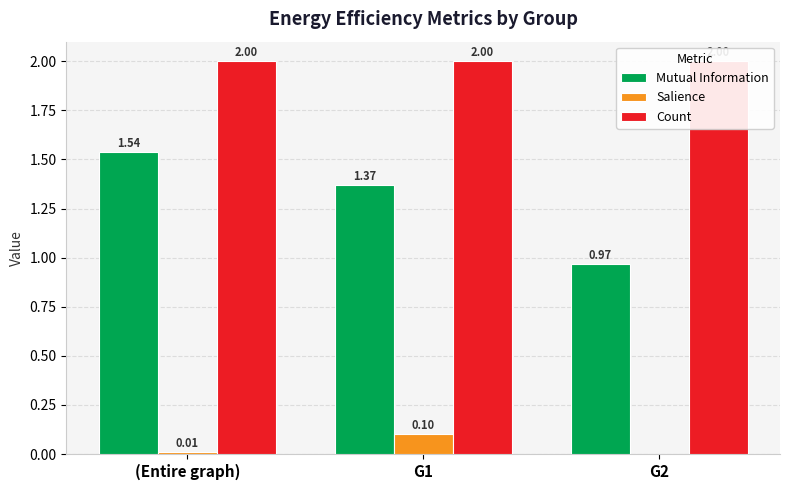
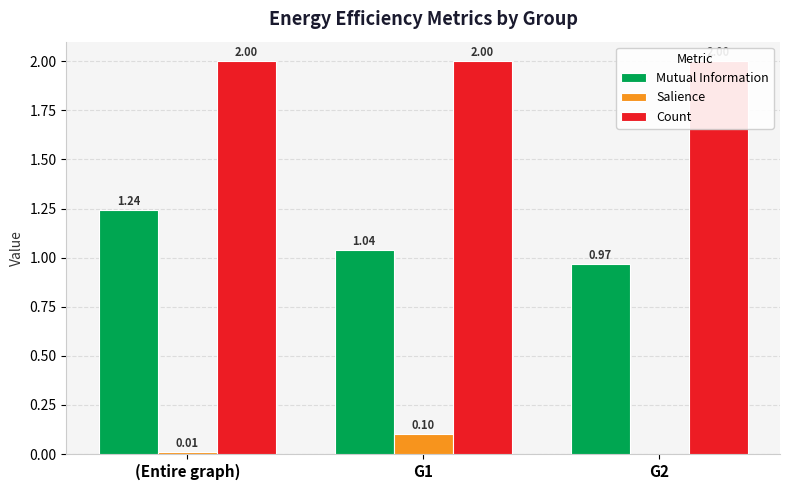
Mutual Information, (Entire graph): 1.54 -> 1.24
Mutual Information, G1: 1.37 -> 1.04
